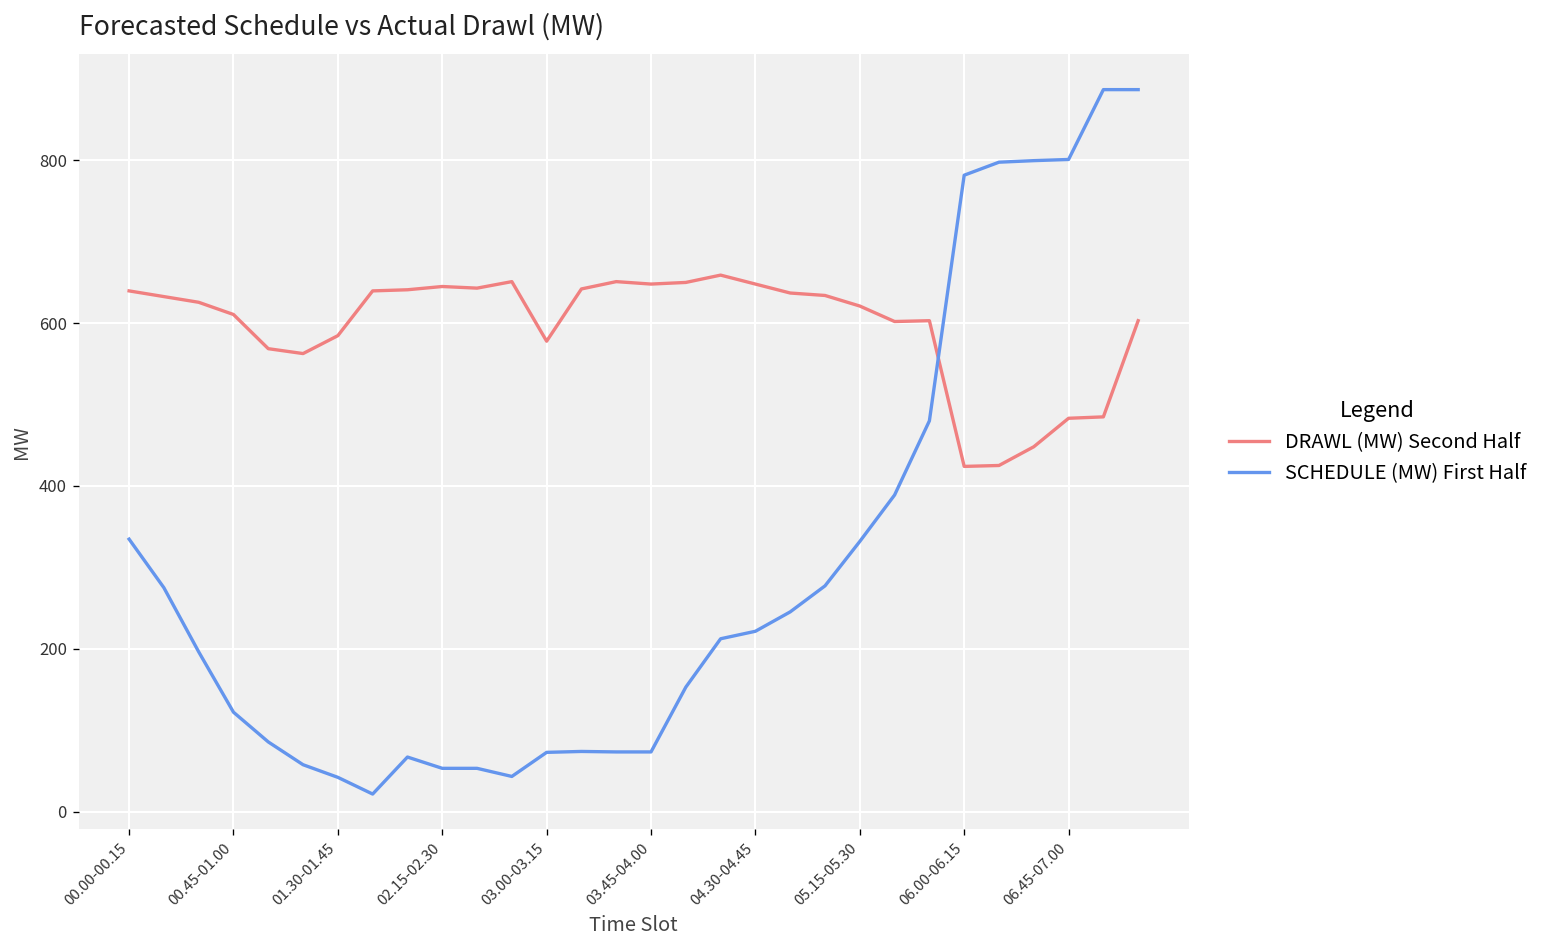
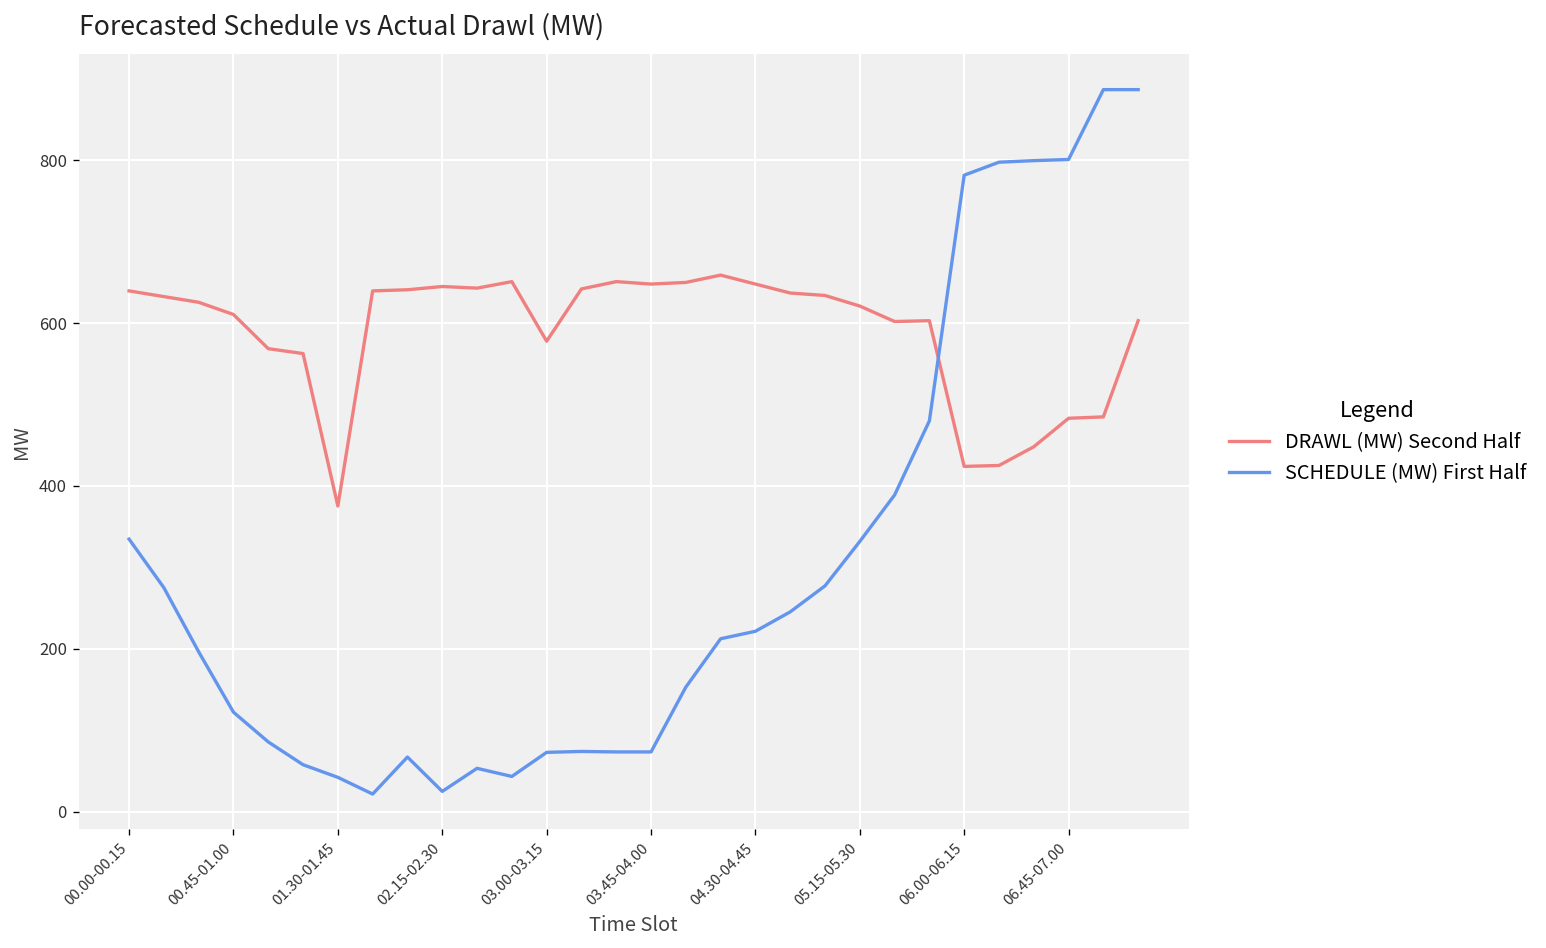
DRAWL (MW) Second Half, 01.30-01.45: 580 -> 380
SCHEDULE (MW) First Half, 02.15-02.30: 50 -> 20
